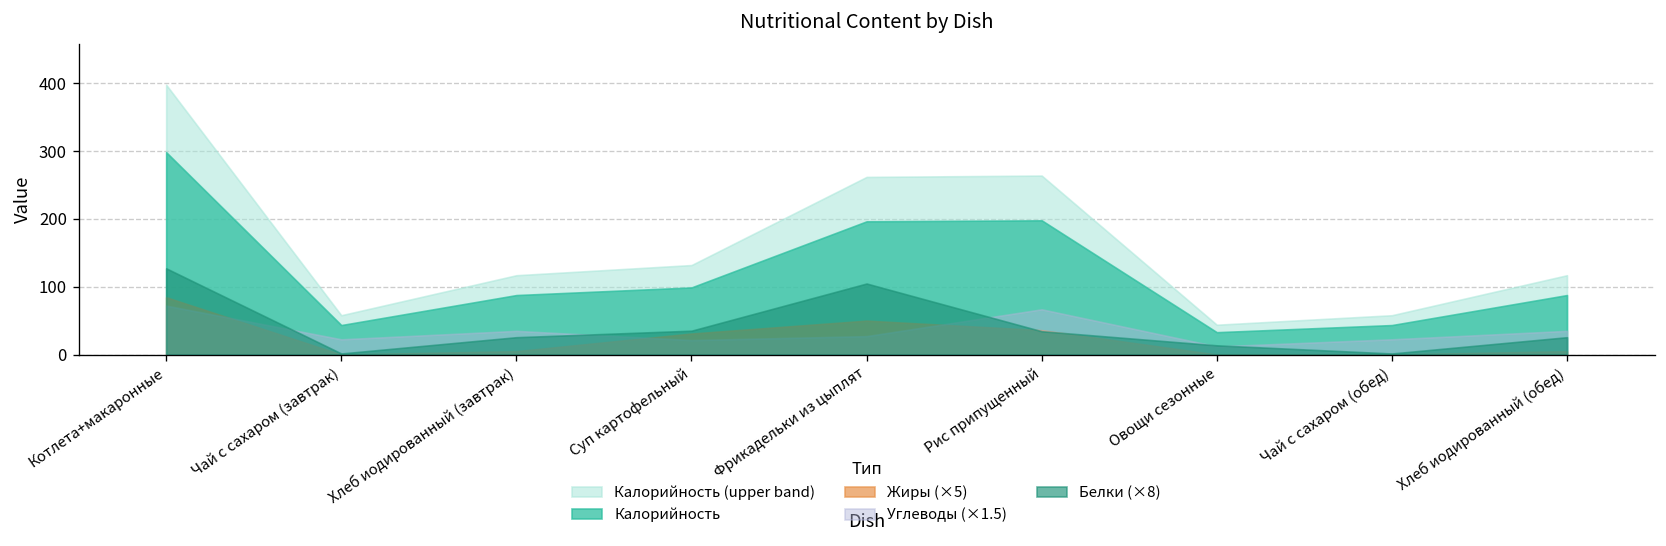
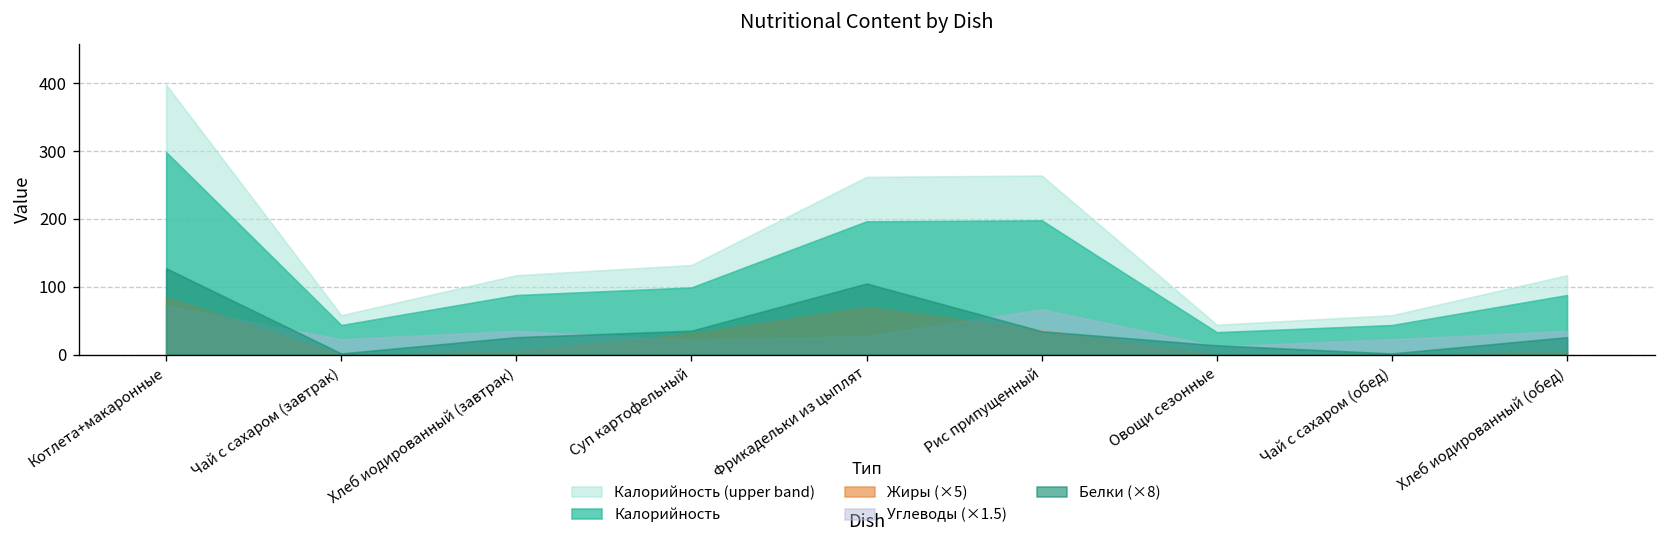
Жиры (×5), Фрикадельки из цыплят: 50 -> 70
